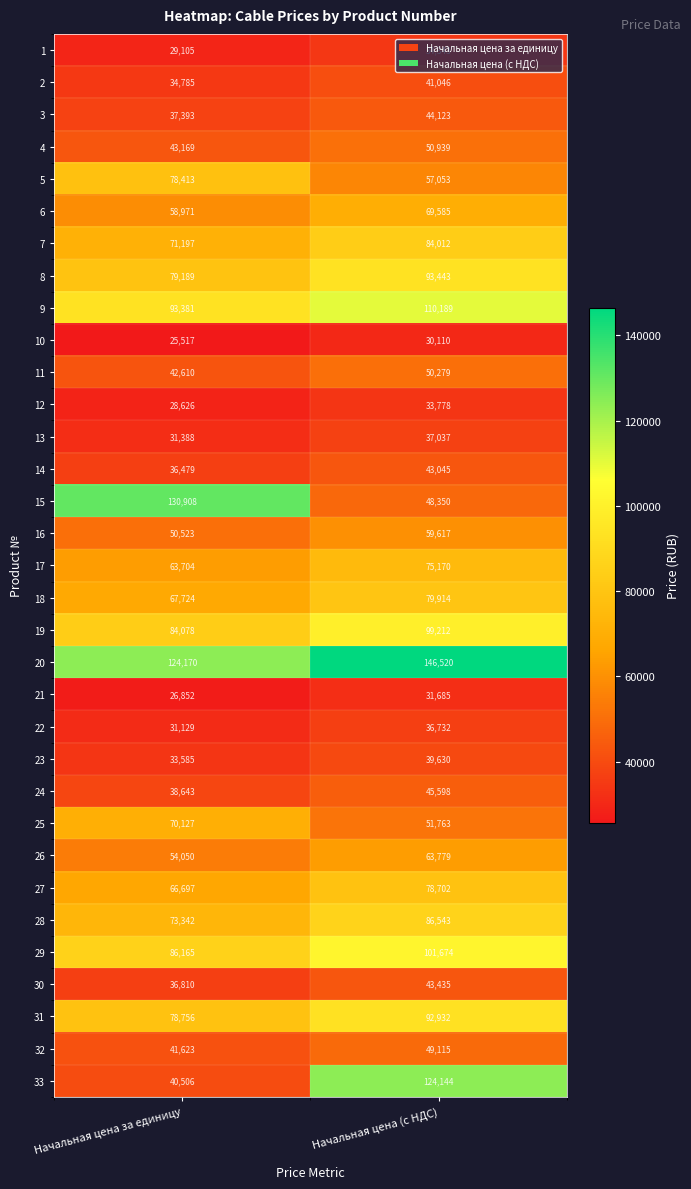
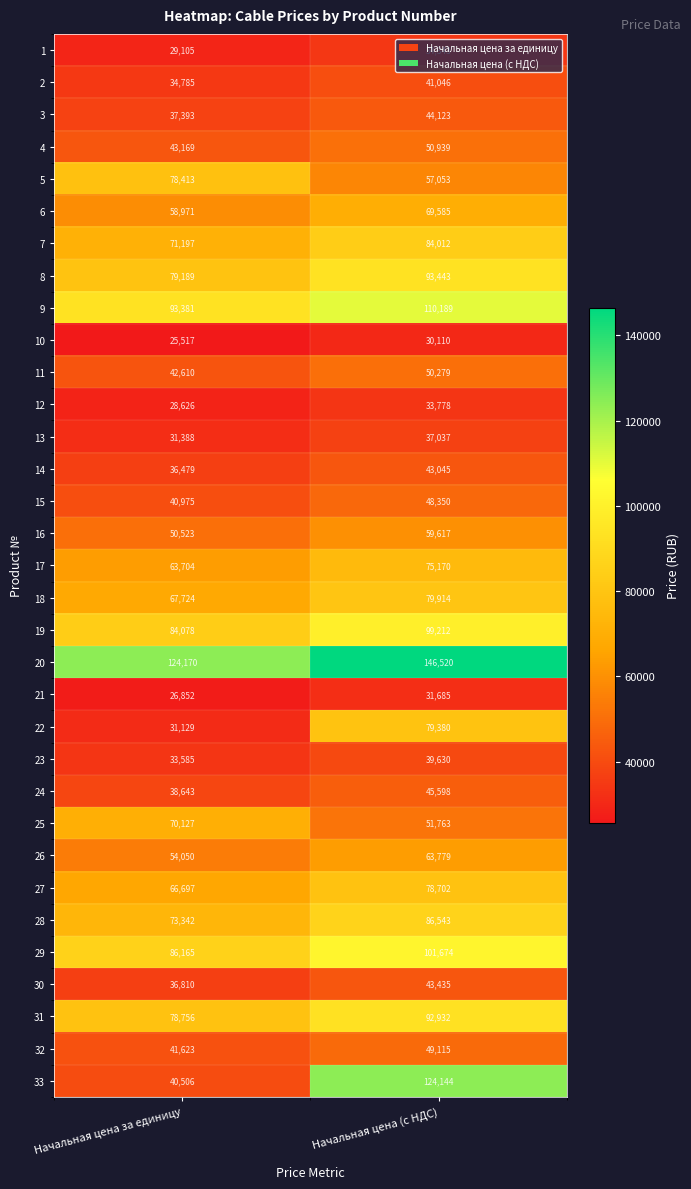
15, Начальная цена за единицу: 130,908 -> 40,975
22, Начальная цена (с НДС): 36,732 -> 79,380
